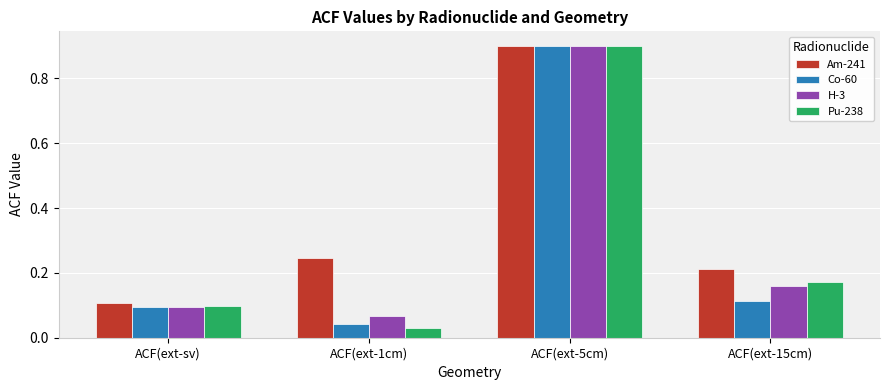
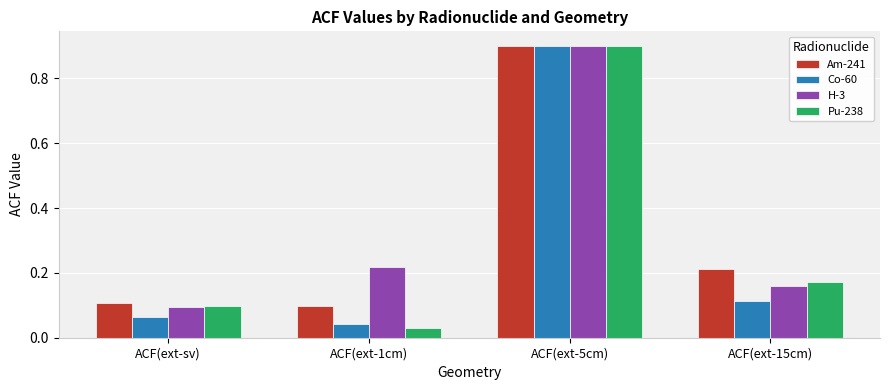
Co-60, ACF(ext-sv): 0.09 -> 0.07
Am-241, ACF(ext-1cm): 0.24 -> 0.10
H-3, ACF(ext-1cm): 0.07 -> 0.22
